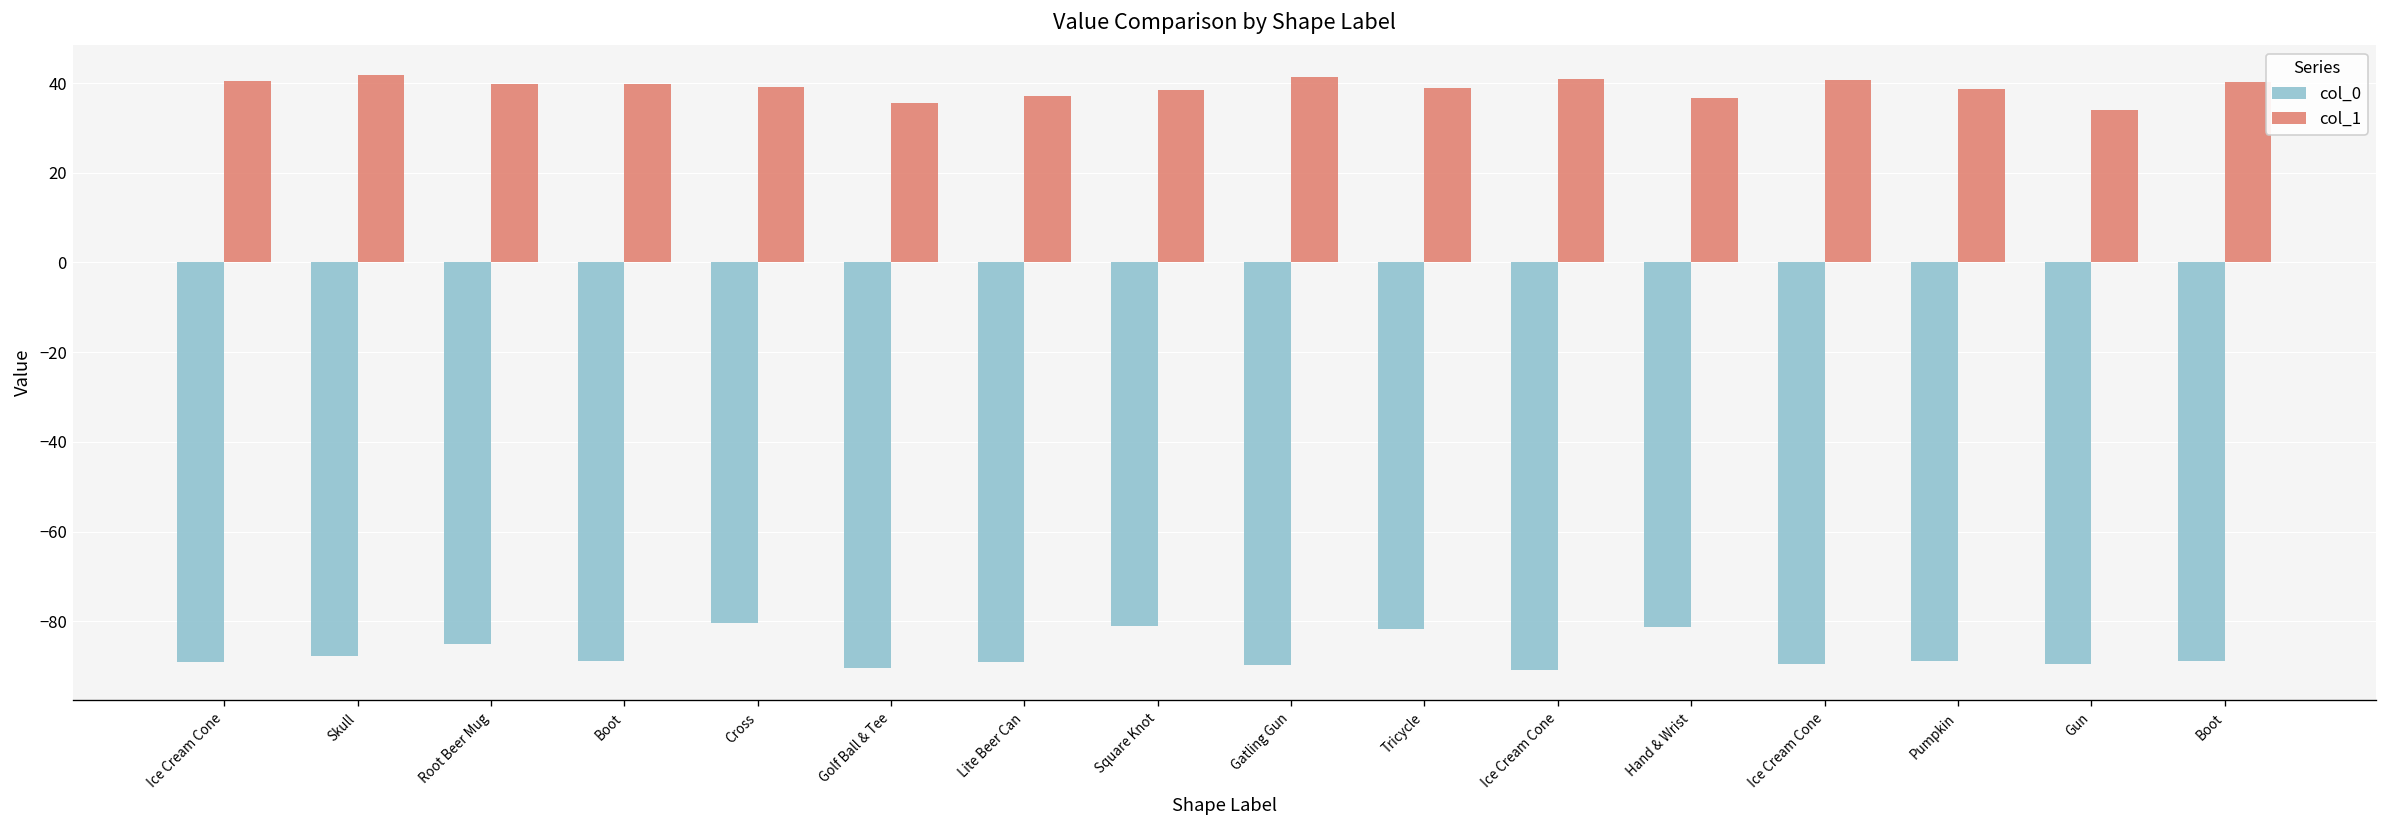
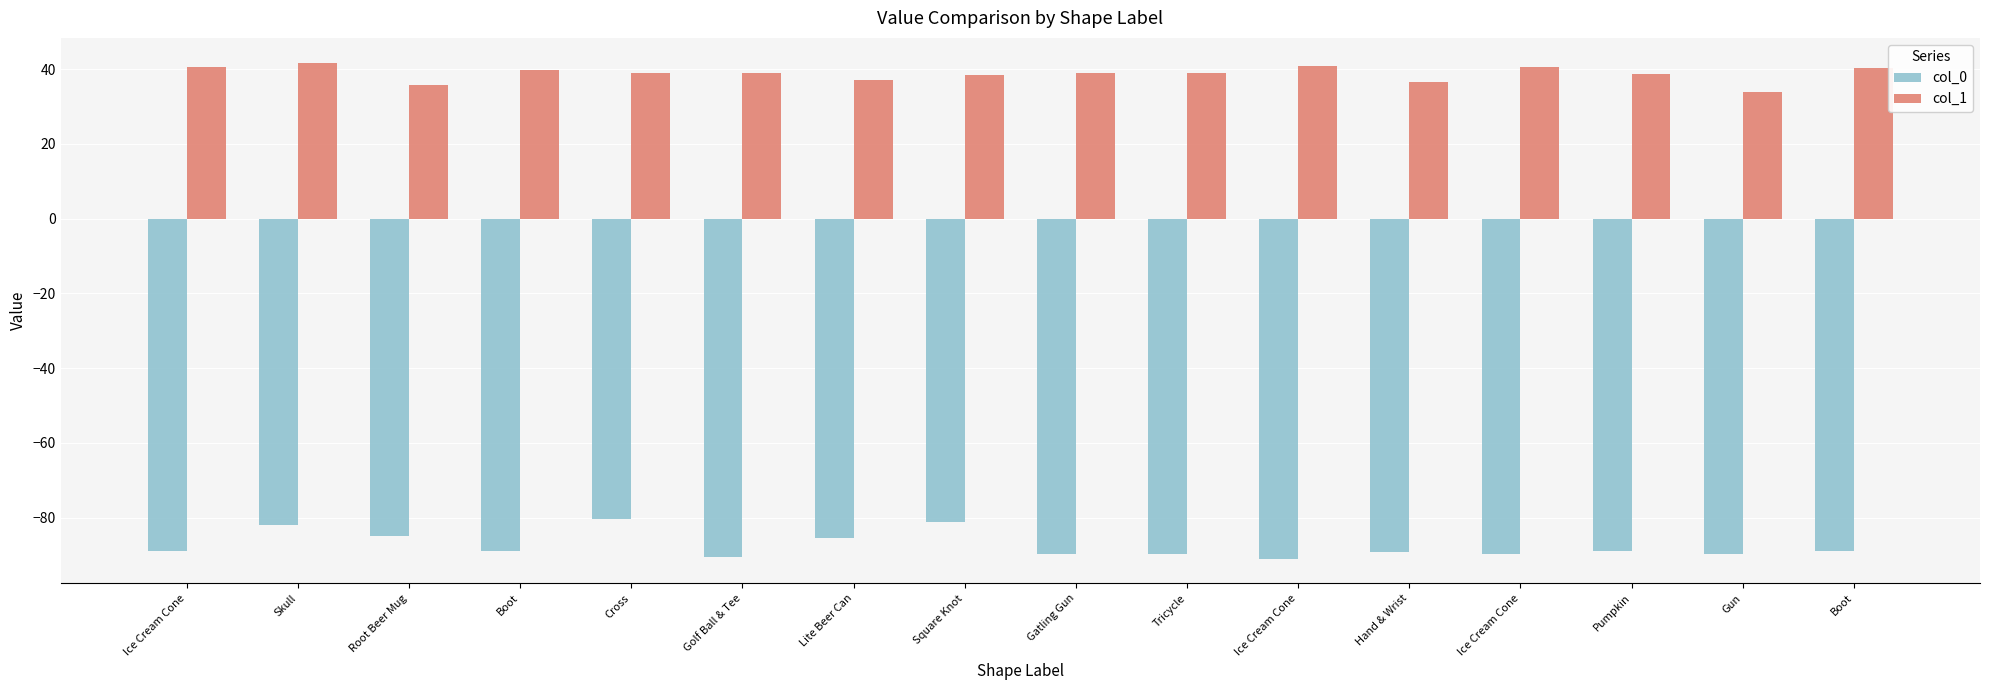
col_0, Skull: -88 -> -82
col_1, Root Beer Mug: 40 -> 36
col_1, Golf Ball & Tee: 35 -> 39
col_0, Lite Beer Can: -89 -> -85
col_1, Gatling Gun: 41 -> 39
col_0, Tricycle: -82 -> -90
col_0, Hand & Wrist: -81 -> -89
